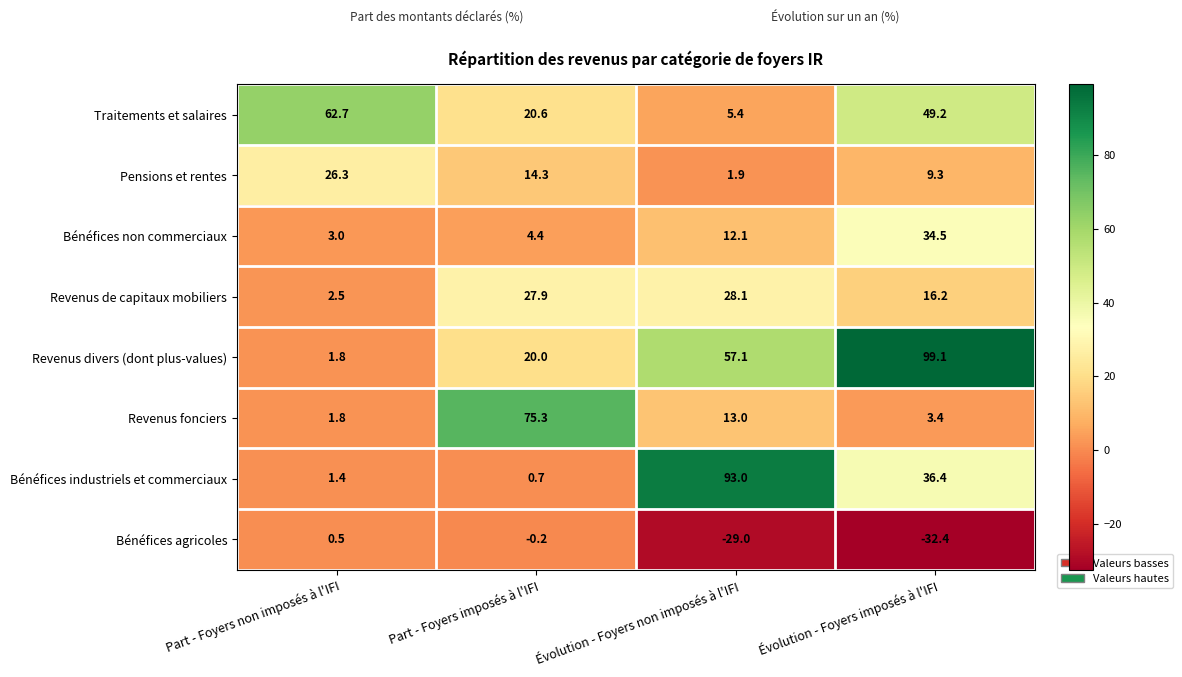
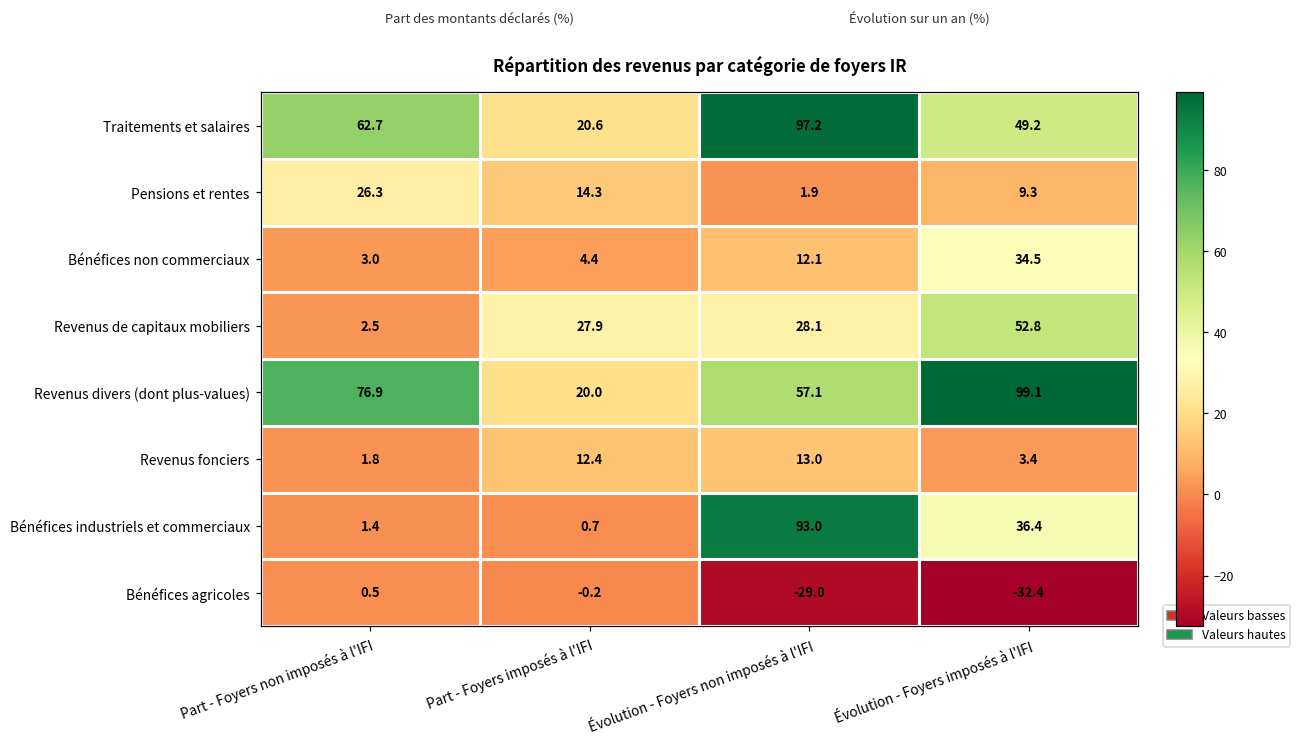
Traitements et salaires, Évolution - Foyers non imposés à l'IFI: 5.4 -> 97.2
Revenus de capitaux mobiliers, Évolution - Foyers imposés à l'IFI: 16.2 -> 52.8
Revenus divers (dont plus-values), Part - Foyers non imposés à l'IFI: 1.8 -> 76.9
Revenus fonciers, Part - Foyers imposés à l'IFI: 75.3 -> 12.4
